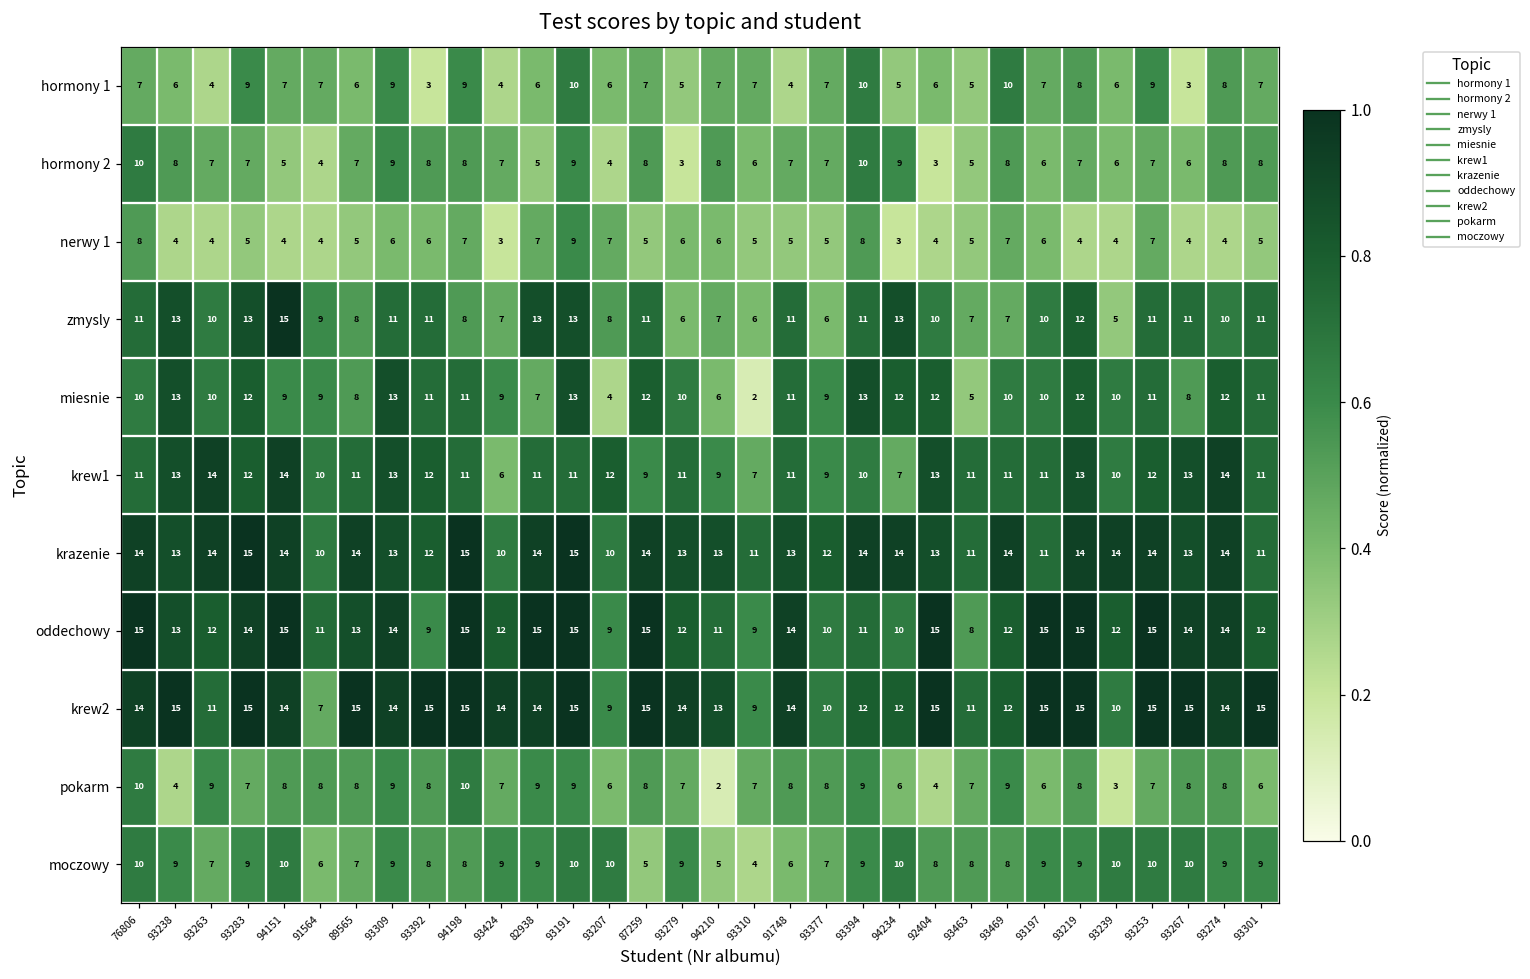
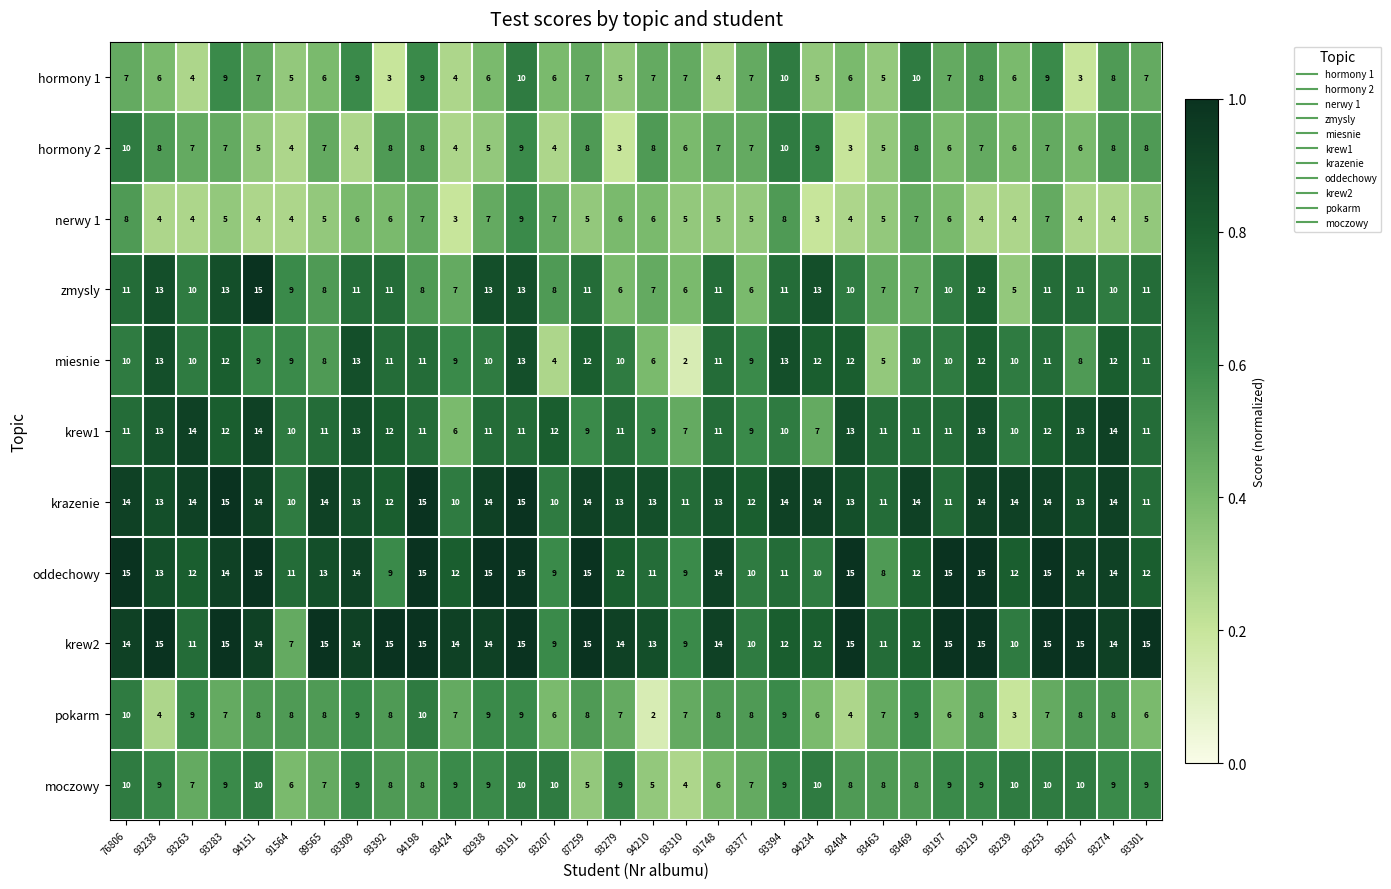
hormony 1, 91564: 7 -> 5
hormony 2, 93309: 9 -> 4
hormony 2, 93424: 7 -> 4
miesnie, 82938: 7 -> 10
